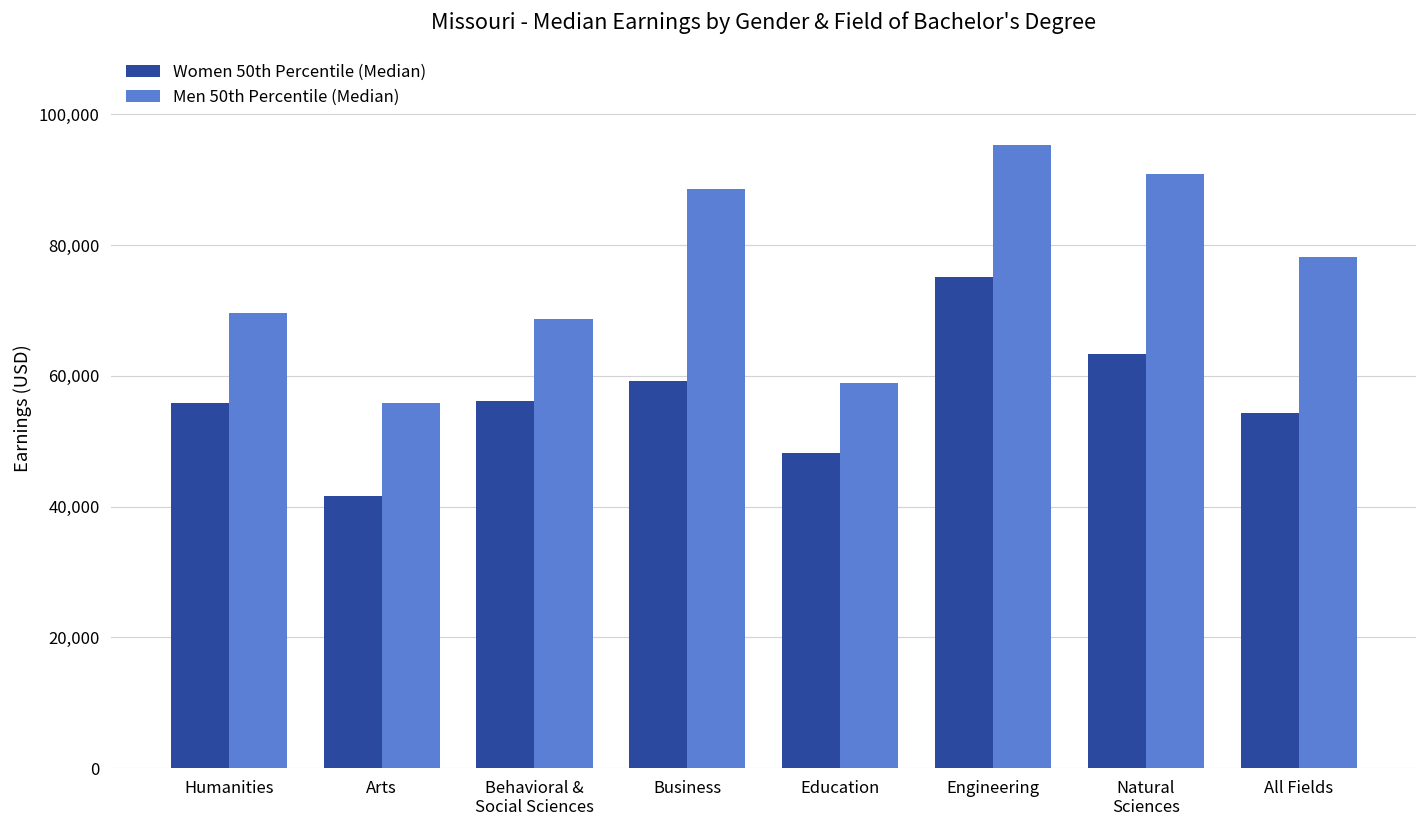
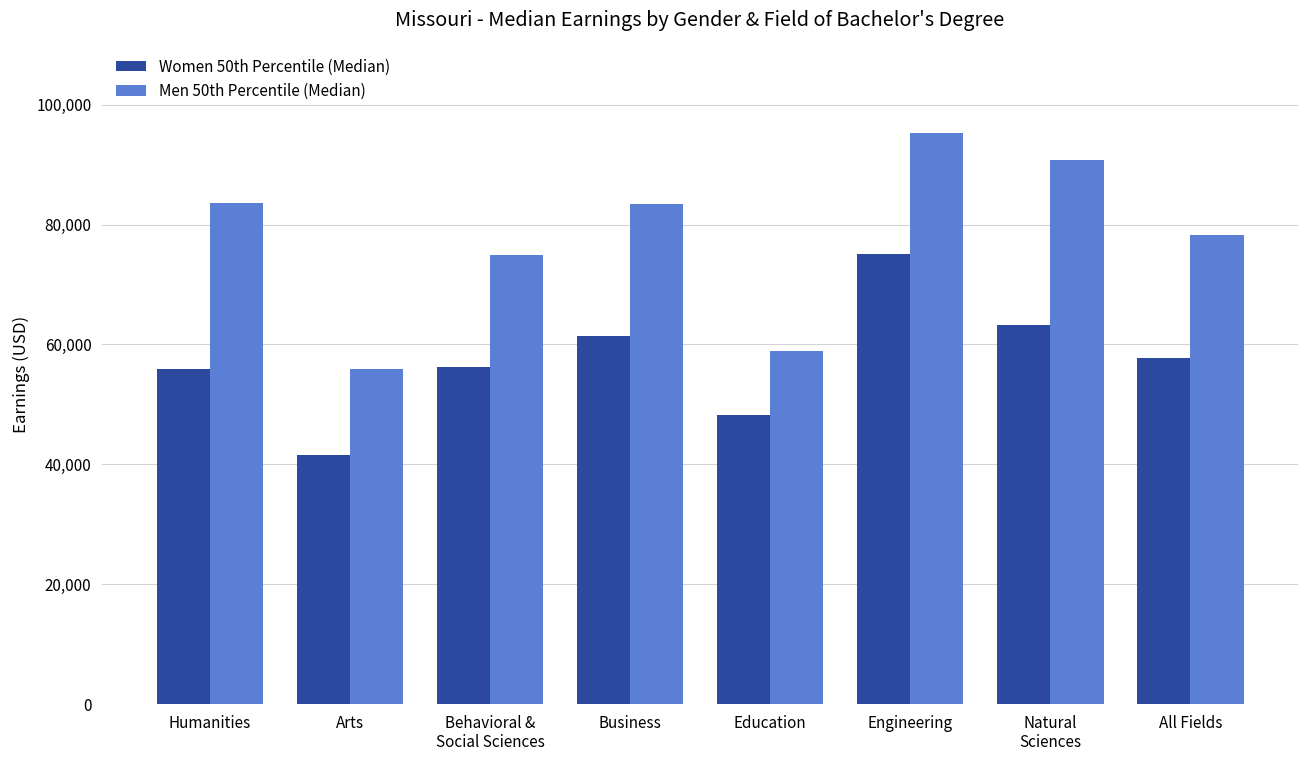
Men 50th Percentile (Median), Humanities: 70,000 -> 84,000
Men 50th Percentile (Median), Behavioral & Social Sciences: 69,000 -> 75,000
Women 50th Percentile (Median), Business: 59,000 -> 61,000
Men 50th Percentile (Median), Business: 89,000 -> 83,000
Women 50th Percentile (Median), All Fields: 54,000 -> 58,000
